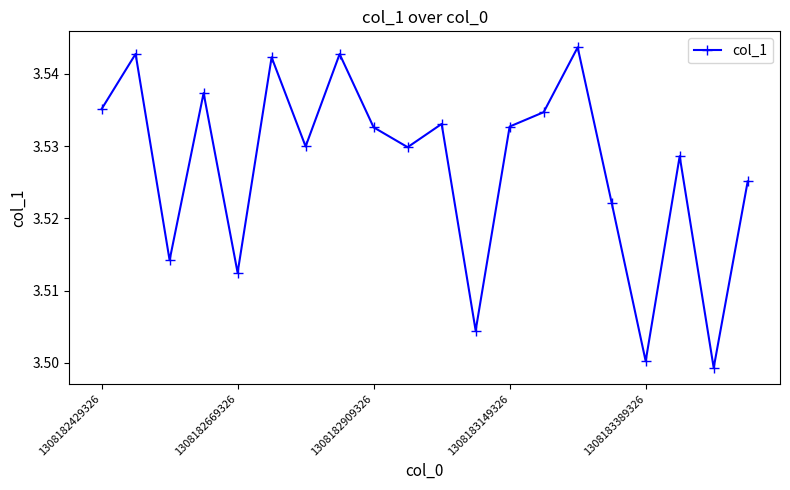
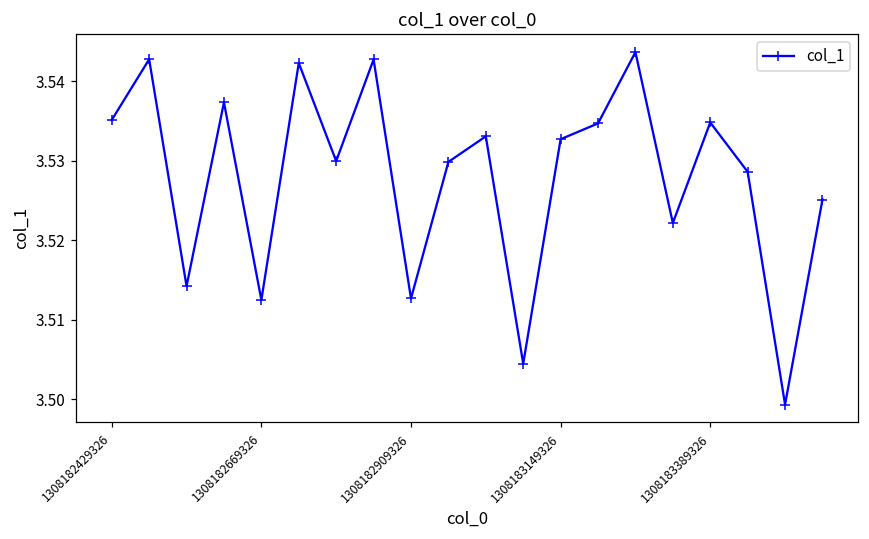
1308182909326: 3.533 -> 3.513
1308183389326: 3.500 -> 3.535
